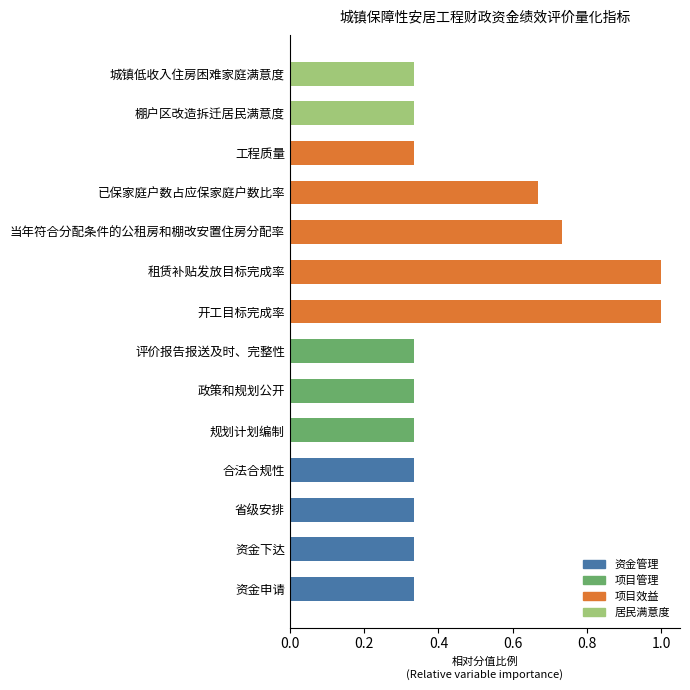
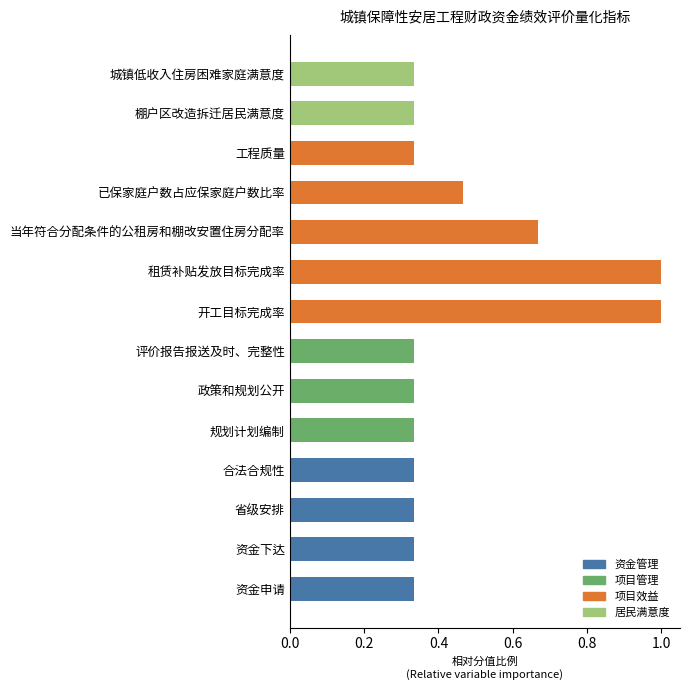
已保家庭户数占应保家庭户数比率: 0.67 -> 0.47
当年符合分配条件的公租房和棚改安置住房分配率: 0.73 -> 0.67
